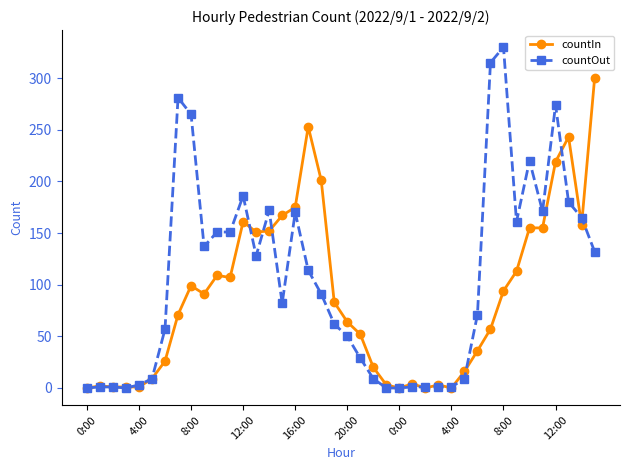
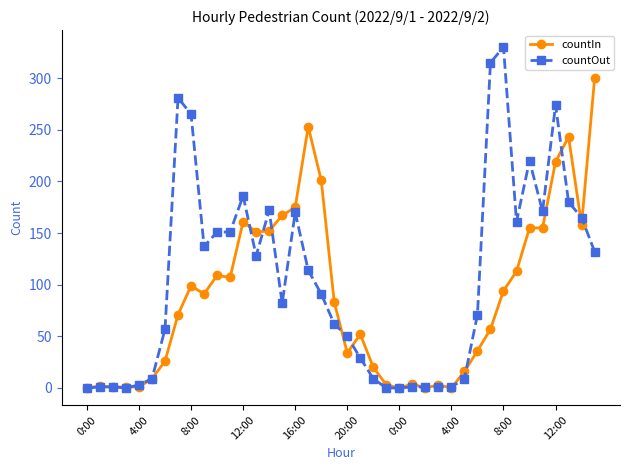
countIn, 20:00: 64 -> 34
